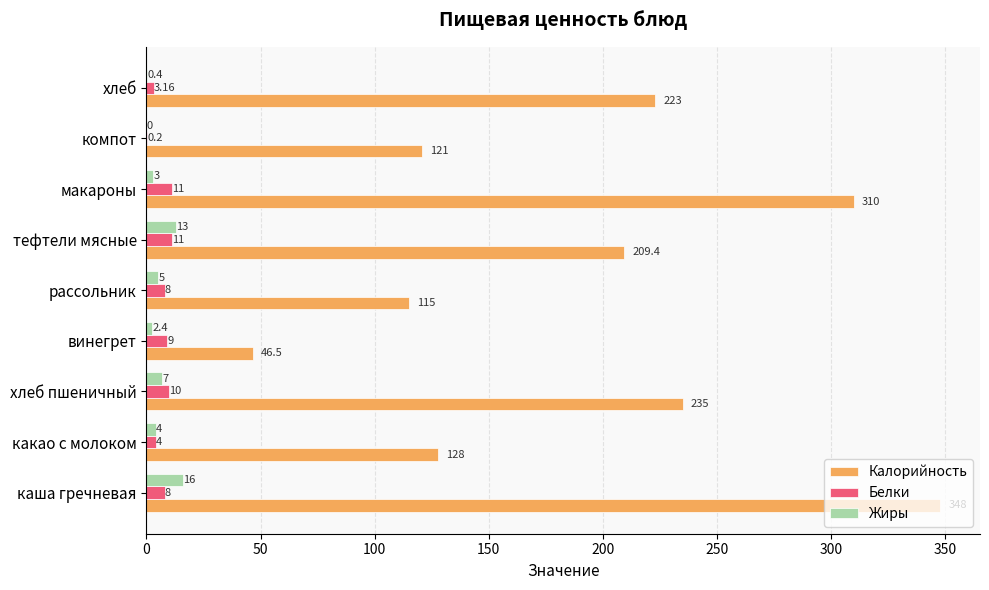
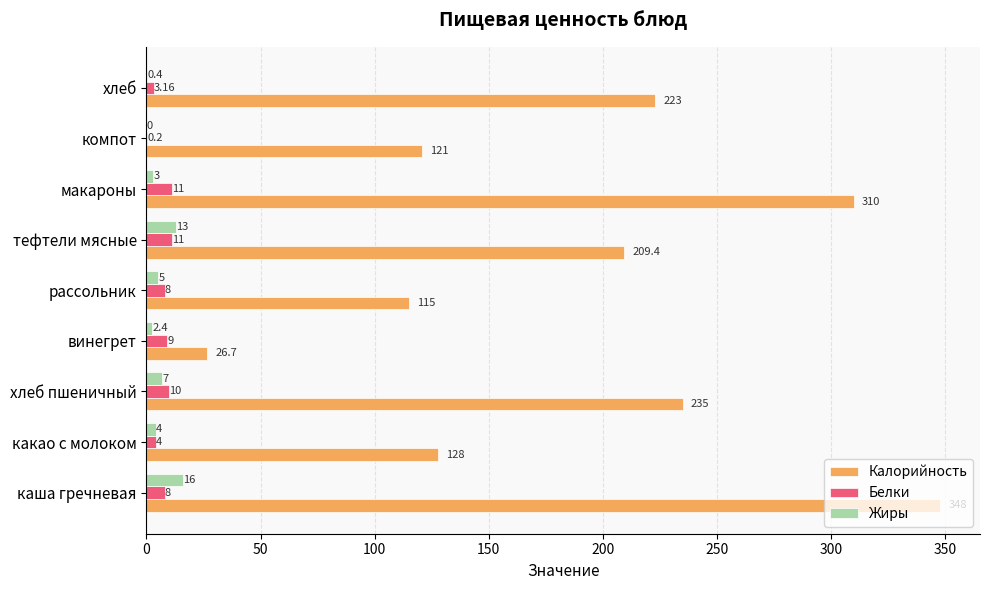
Калорийность, винегрет: 46.5 -> 26.7
